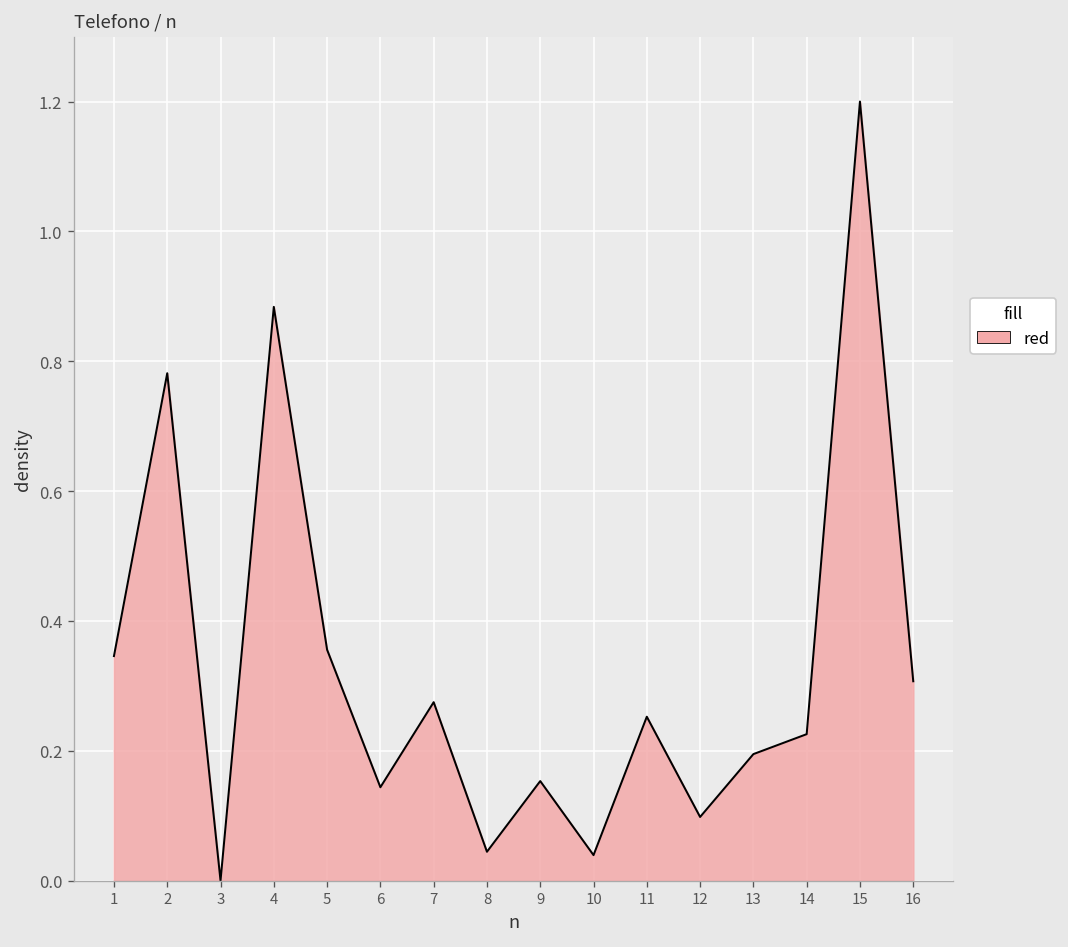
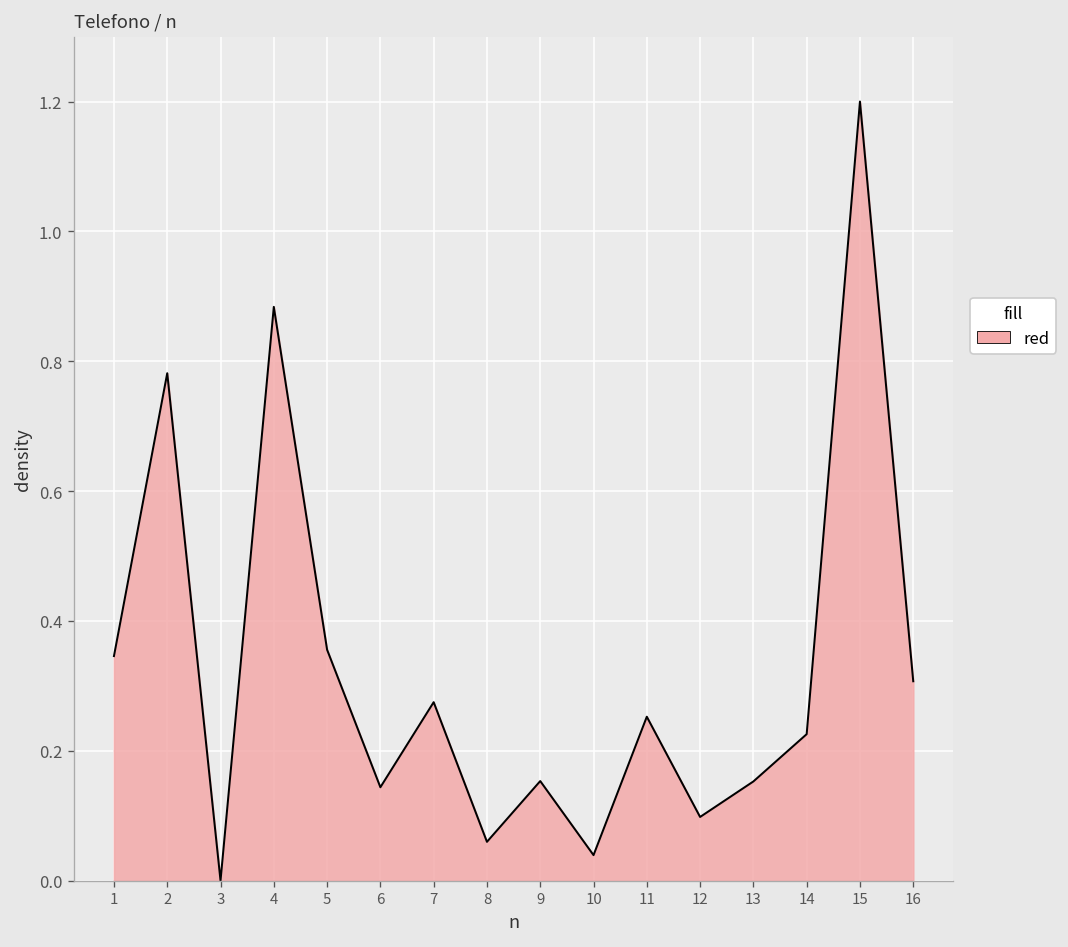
8: 0.04 -> 0.06
13: 0.19 -> 0.15
